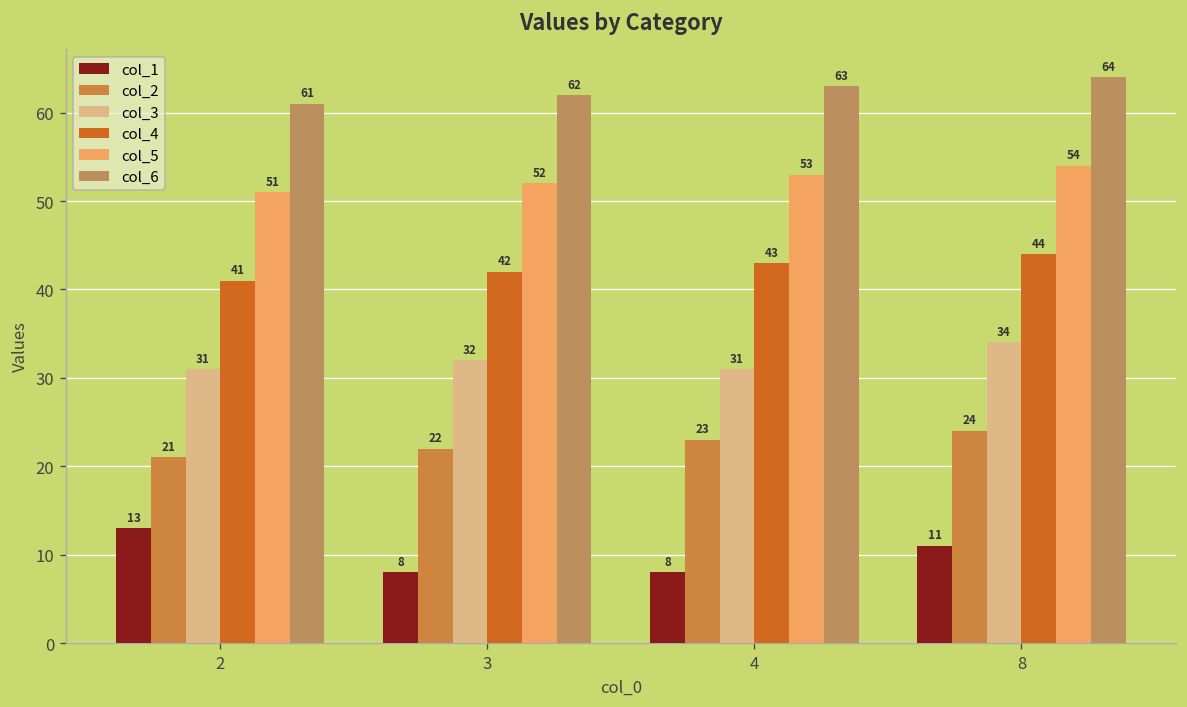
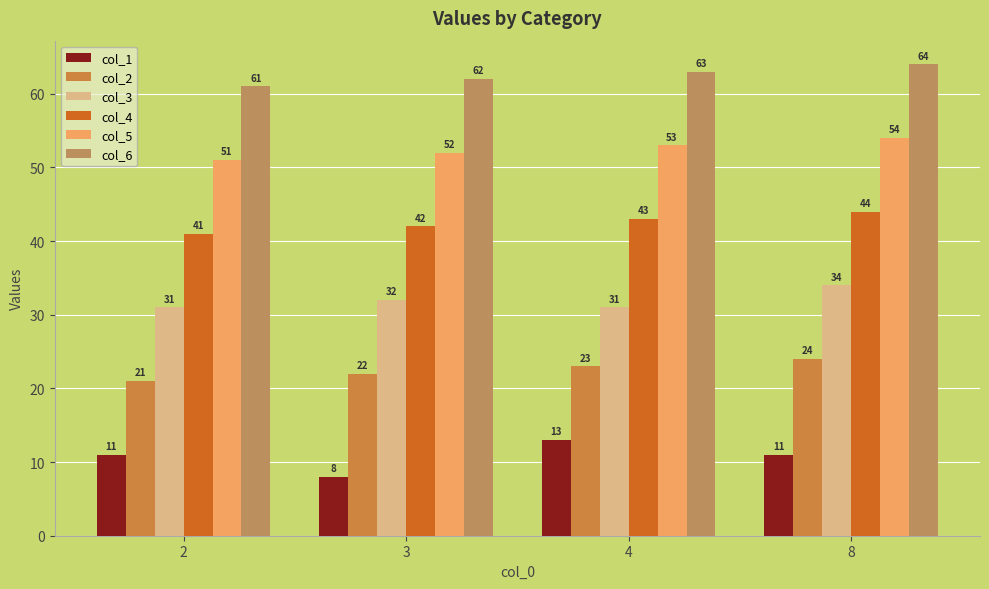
col_1, 2: 13 -> 11
col_1, 4: 8 -> 13
